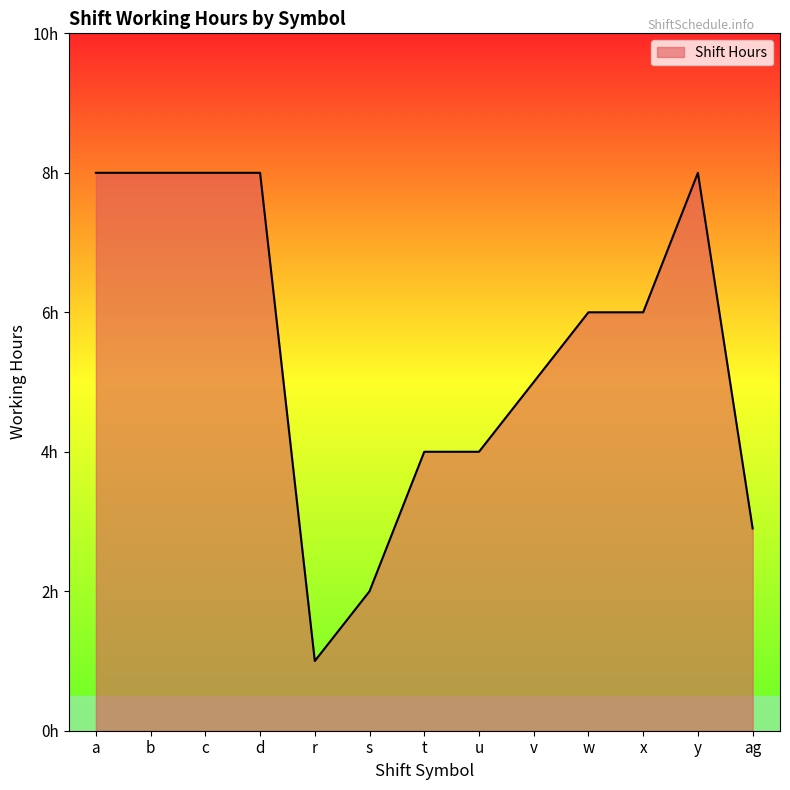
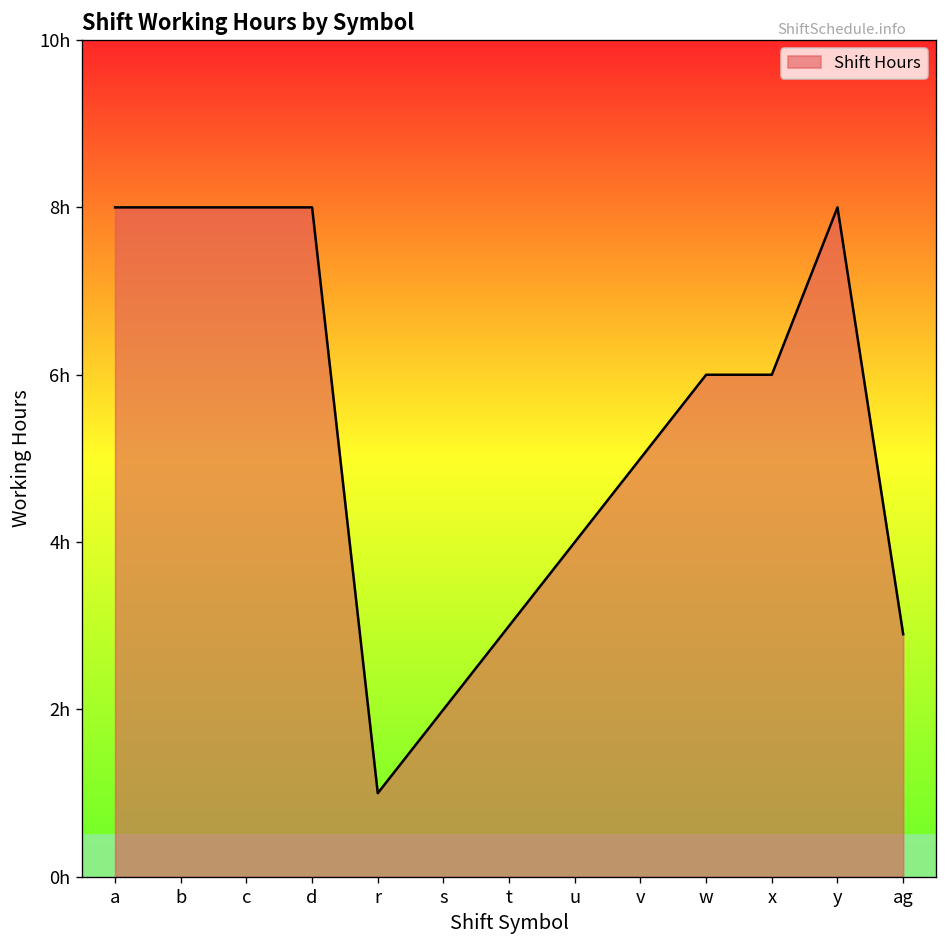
t: 4h -> 3h
